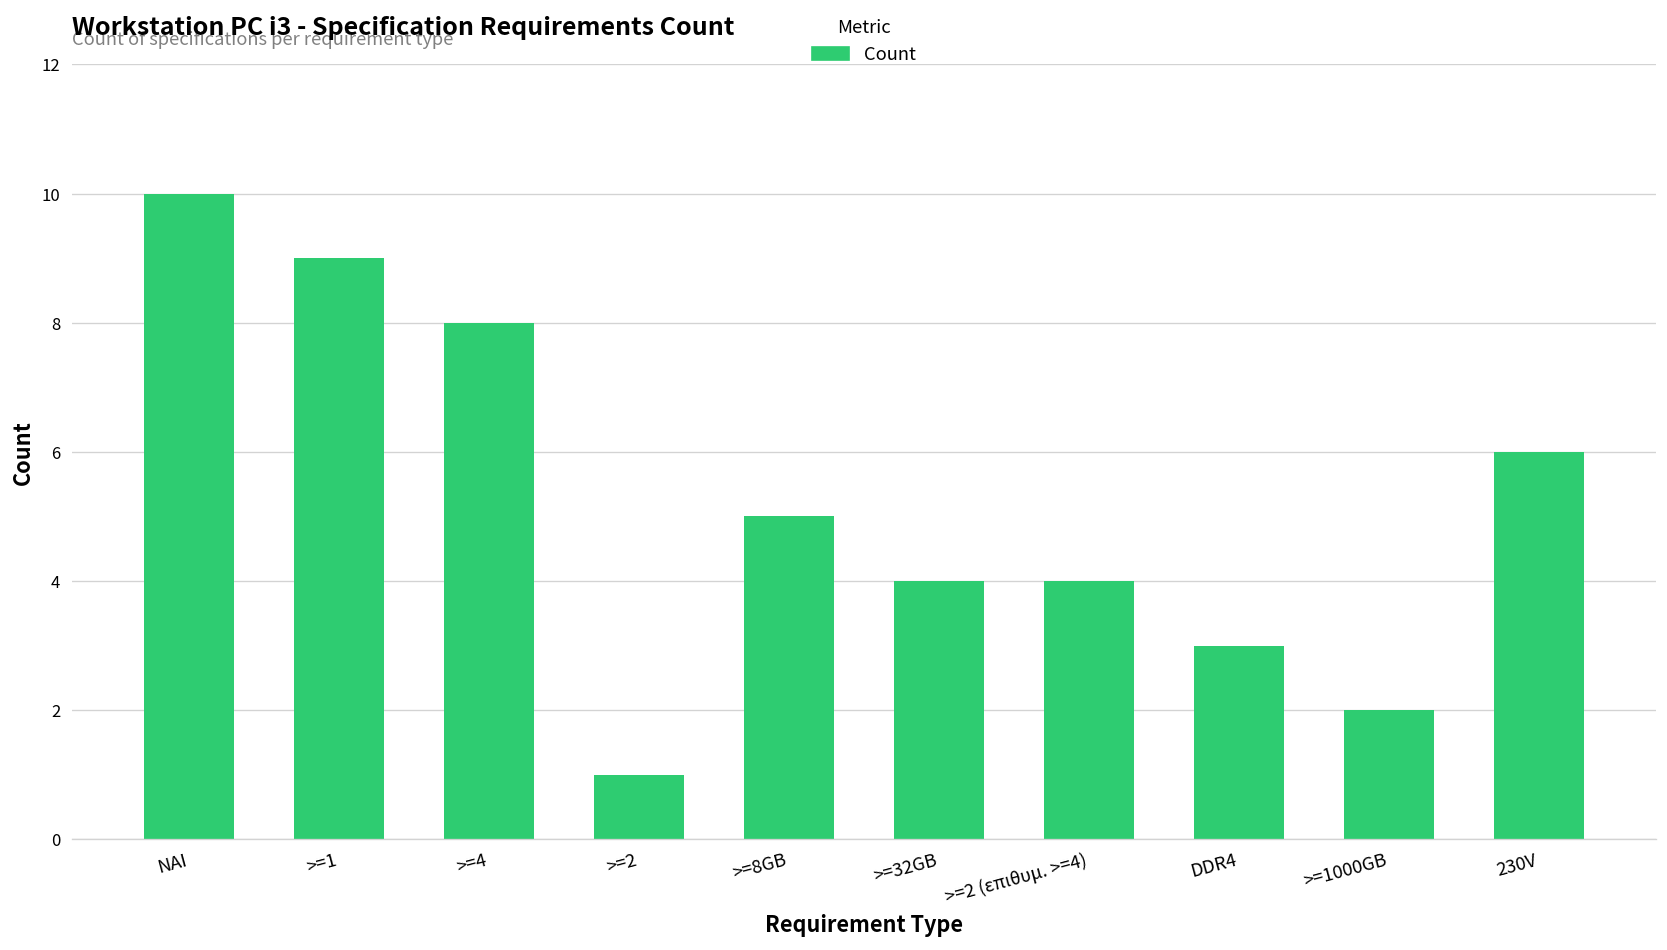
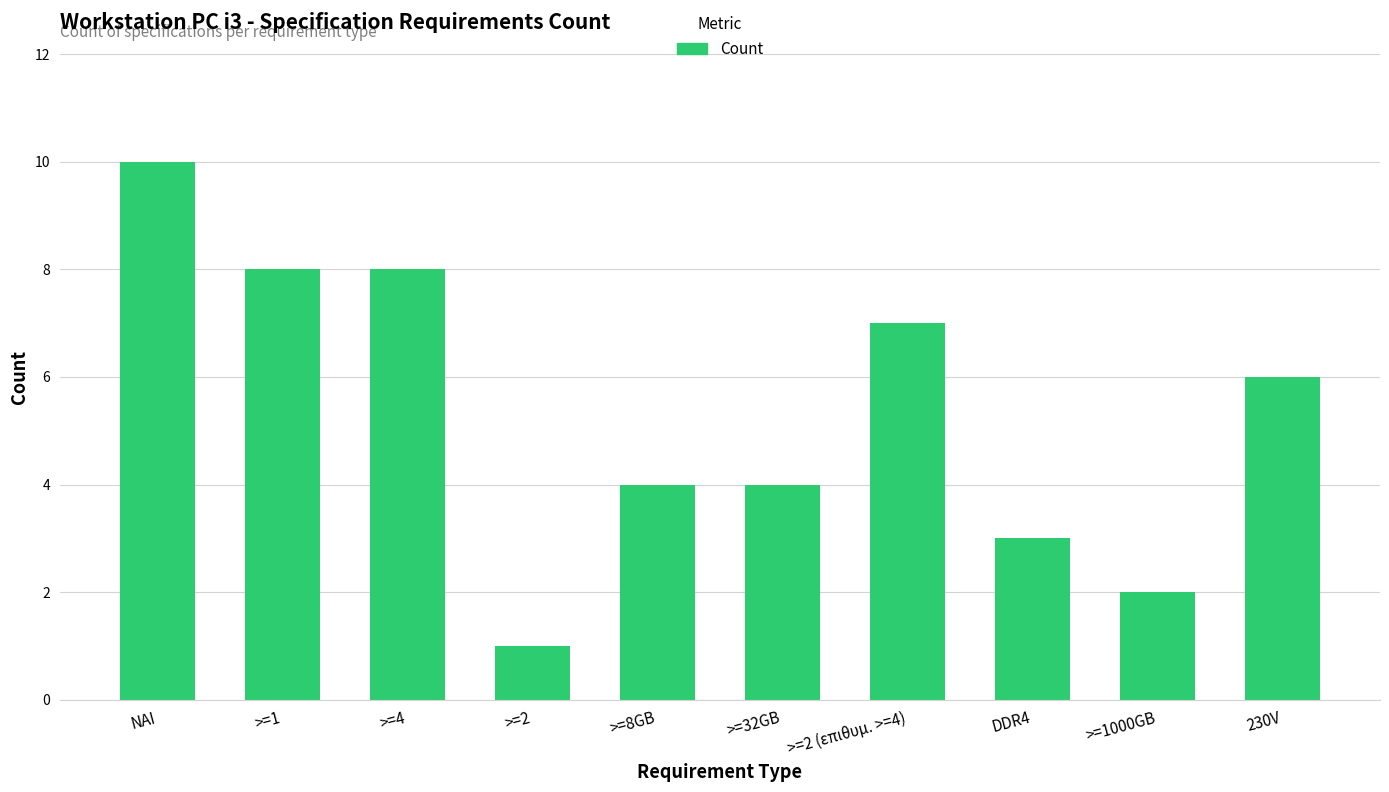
>=1: 9 -> 8
>=8GB: 5 -> 4
>=2 (επιθυμ. >=4): 4 -> 7
